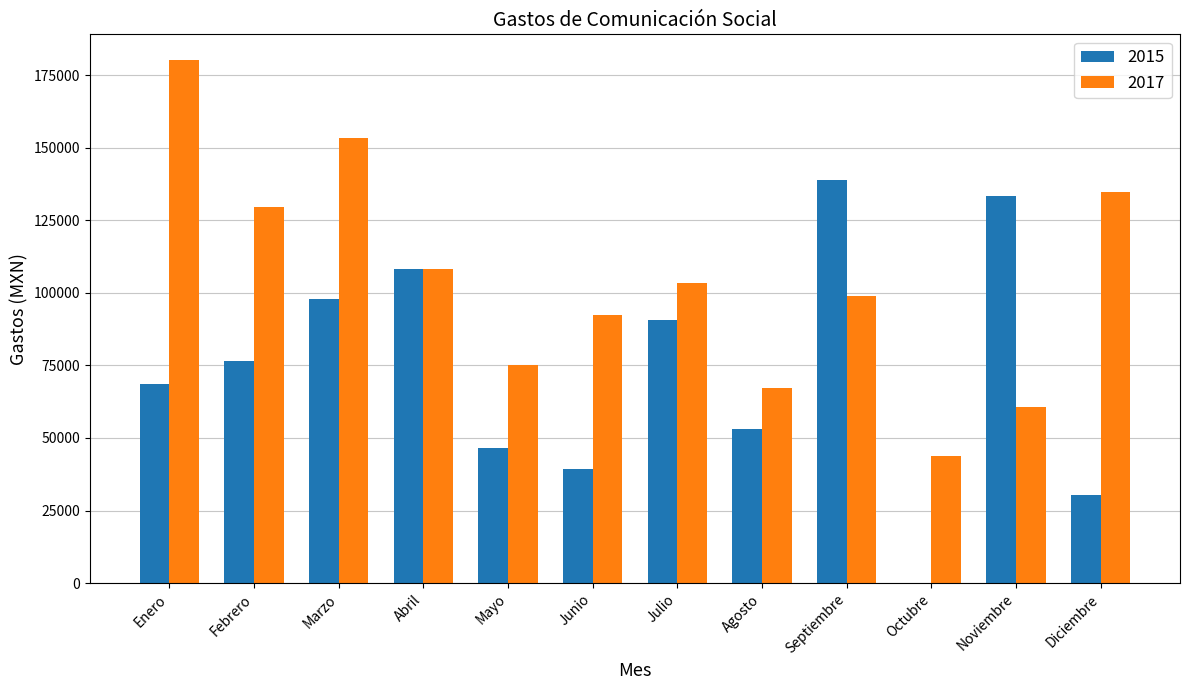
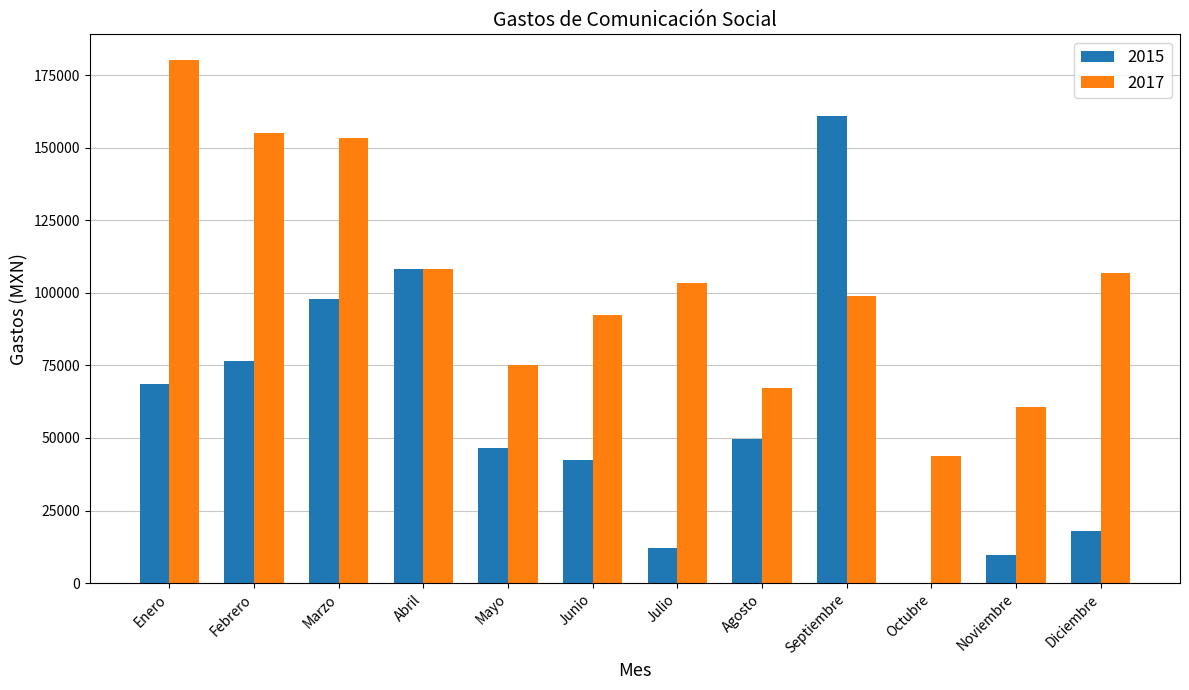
2017, Febrero: 130000 -> 155000
2015, Junio: 39000 -> 42000
2015, Julio: 91000 -> 12000
2015, Agosto: 53000 -> 50000
2015, Septiembre: 139000 -> 161000
2015, Noviembre: 133000 -> 10000
2015, Diciembre: 30000 -> 18000
2017, Diciembre: 135000 -> 107000
